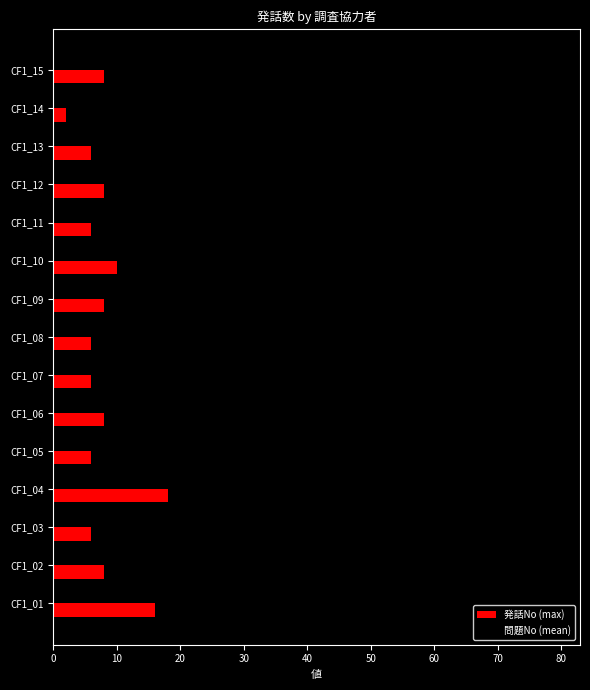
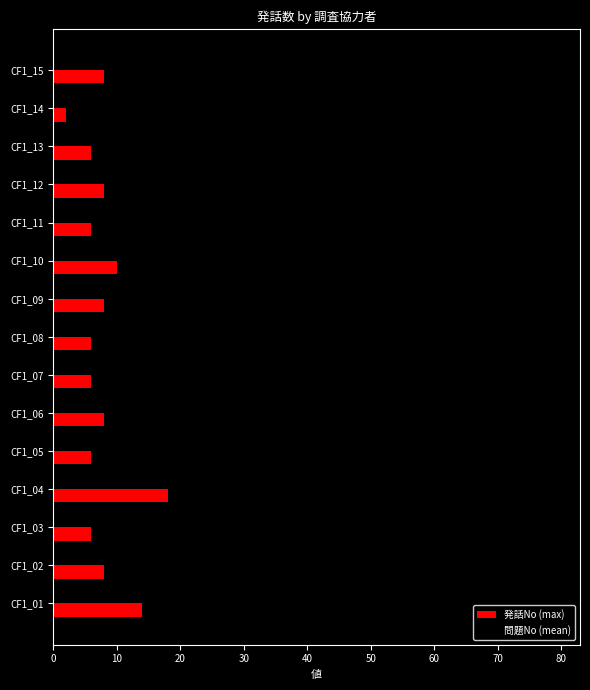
発話No (max), CF1_01: 16 -> 14
